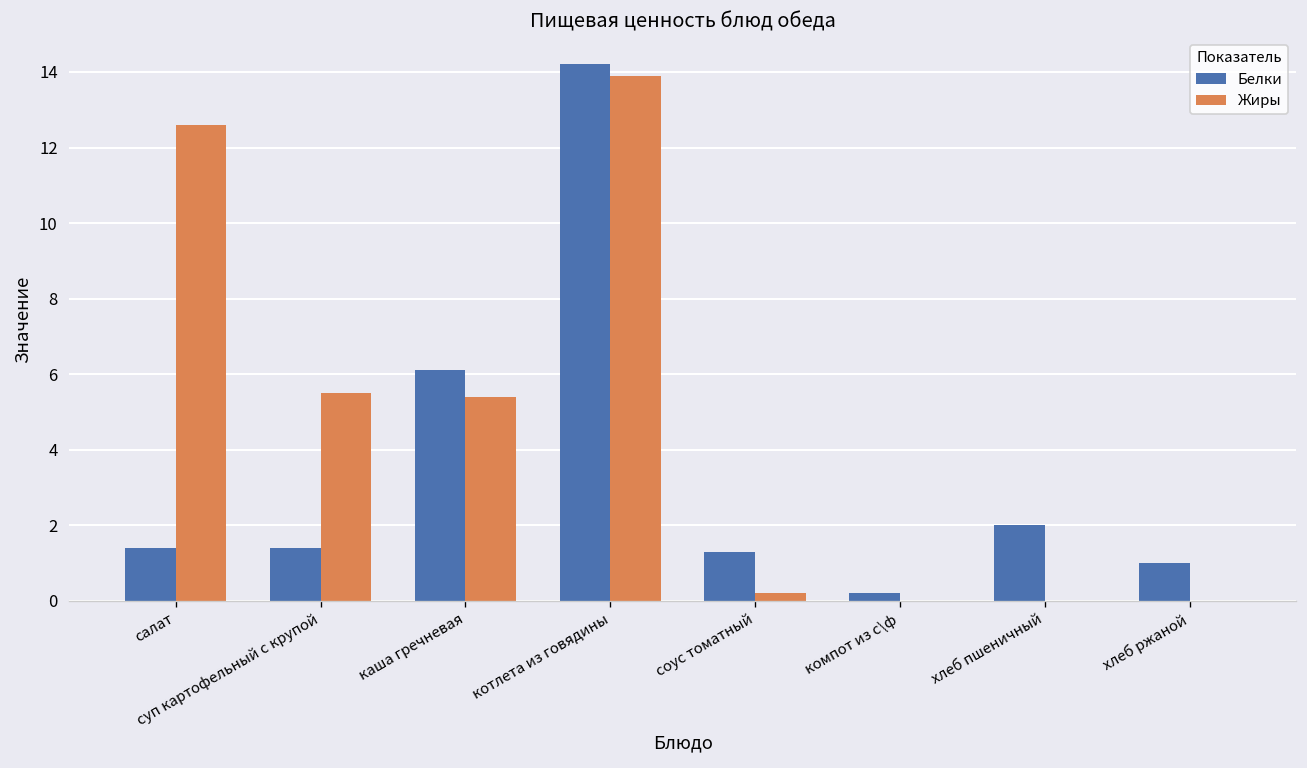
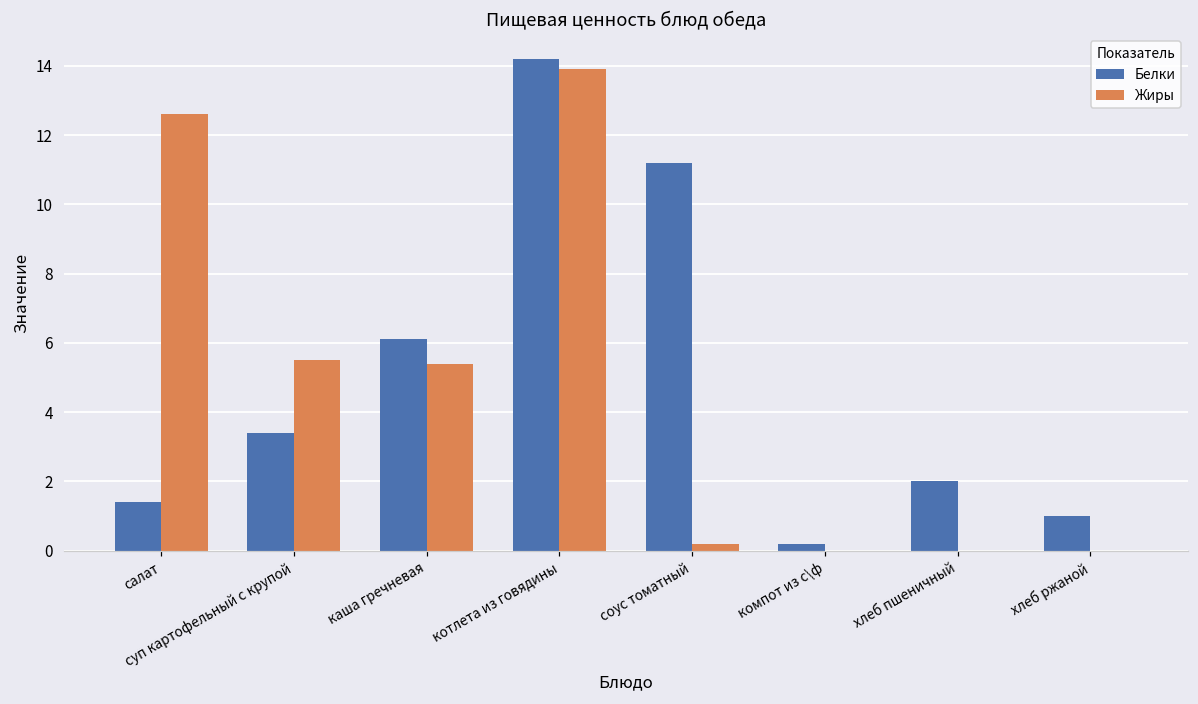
Белки, суп картофельный с крупой: 1.4 -> 3.4
Белки, соус томатный: 1.3 -> 11.2
